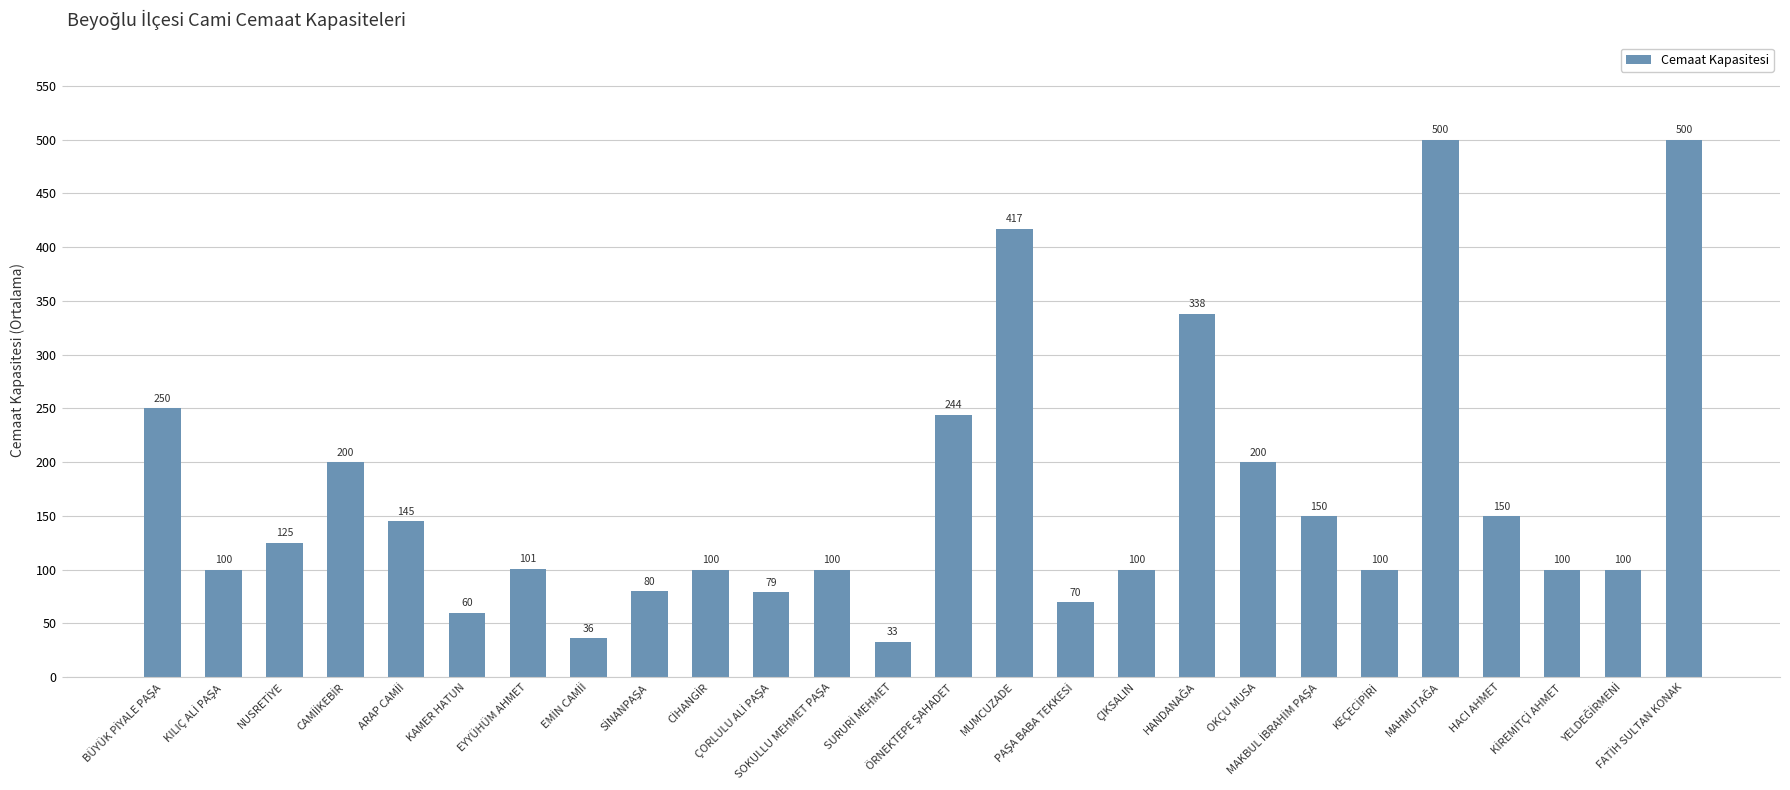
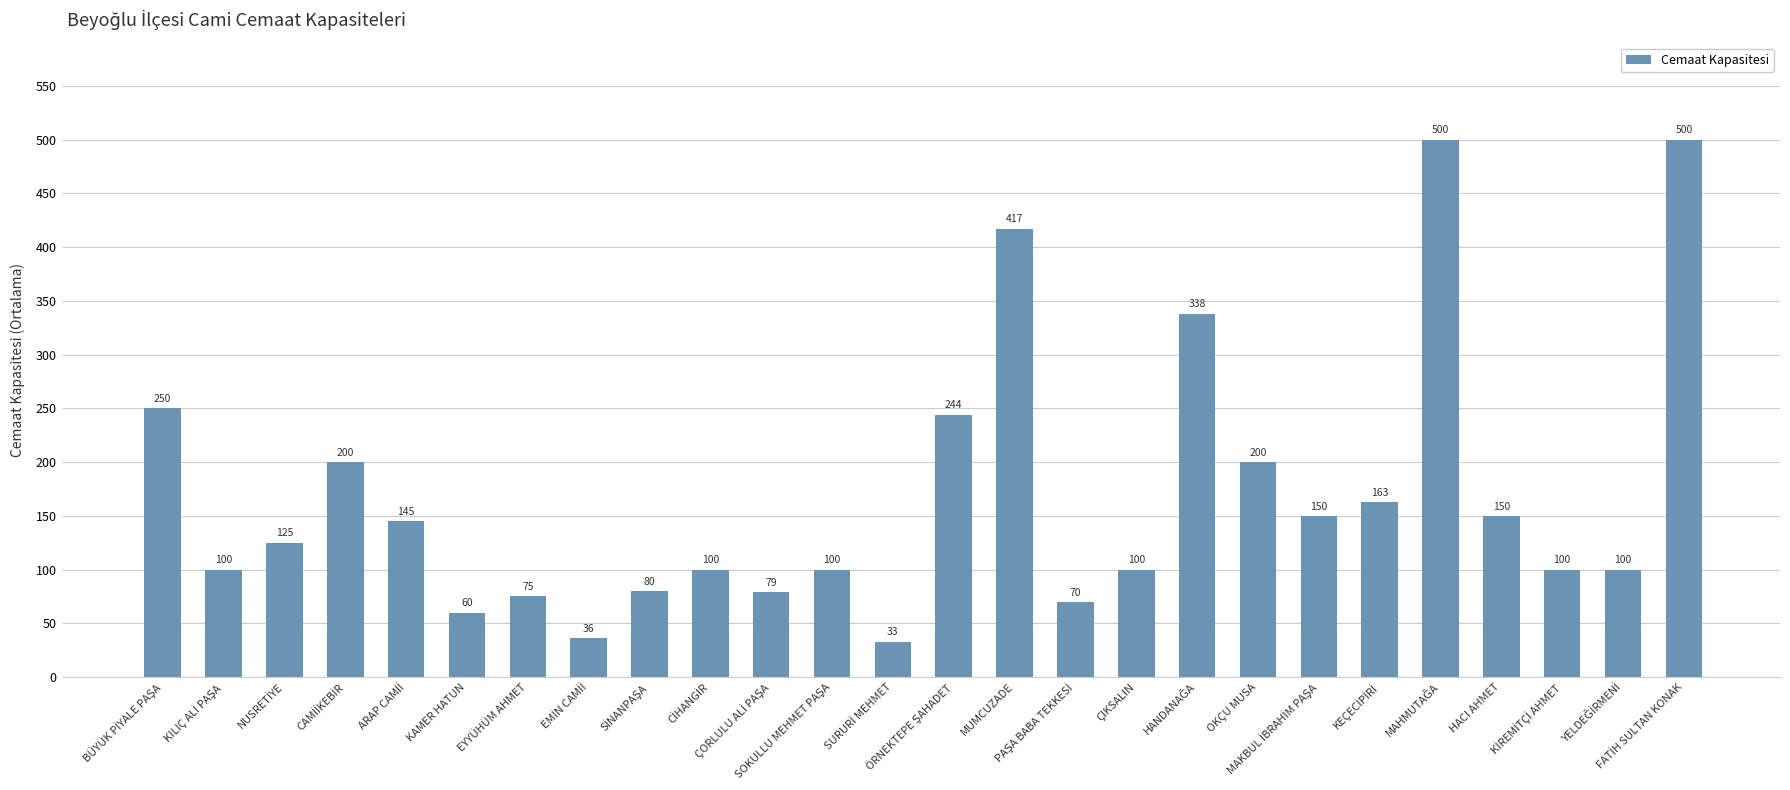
EYYÜHÜM AHMET: 101 -> 75
KEÇECİPİRİ: 100 -> 163
